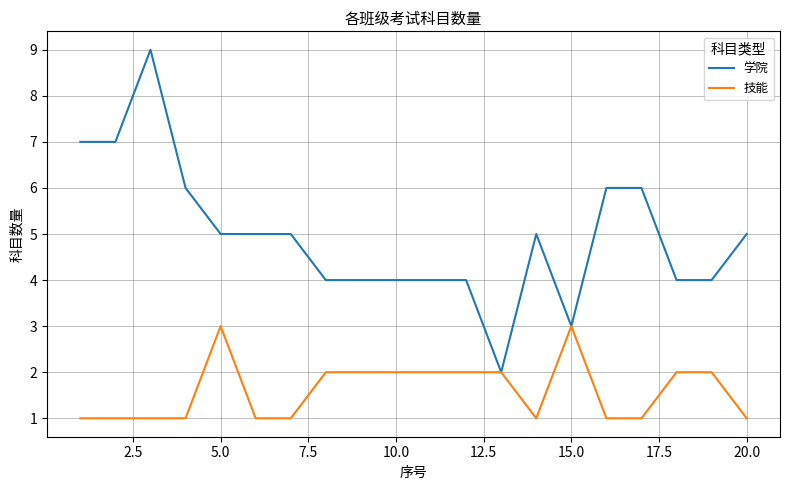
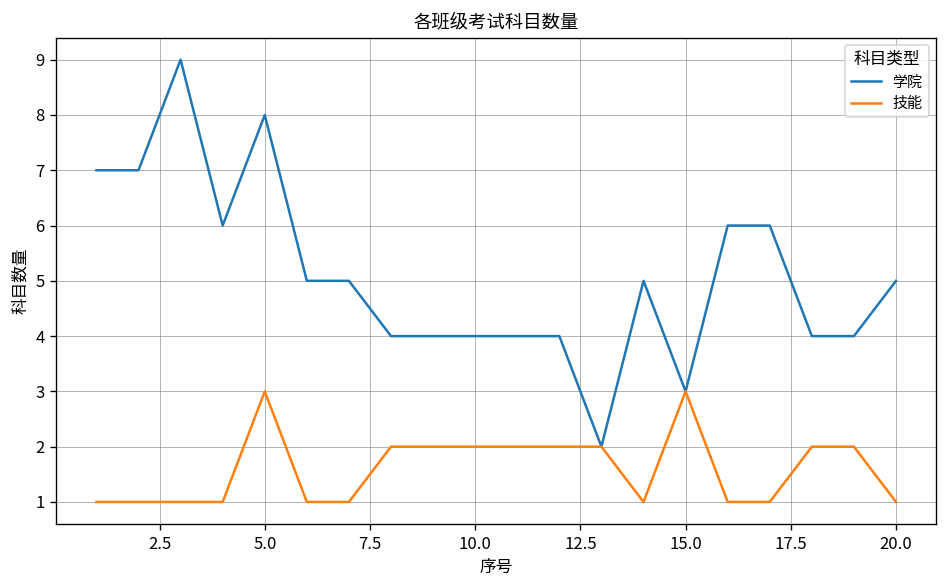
学院, 5.0: 5 -> 8
